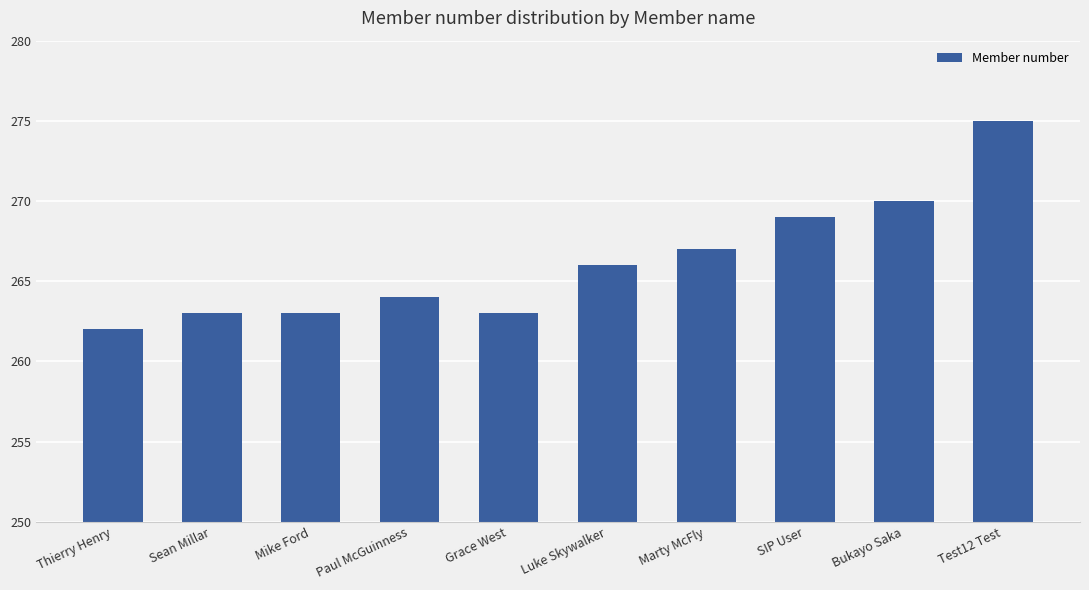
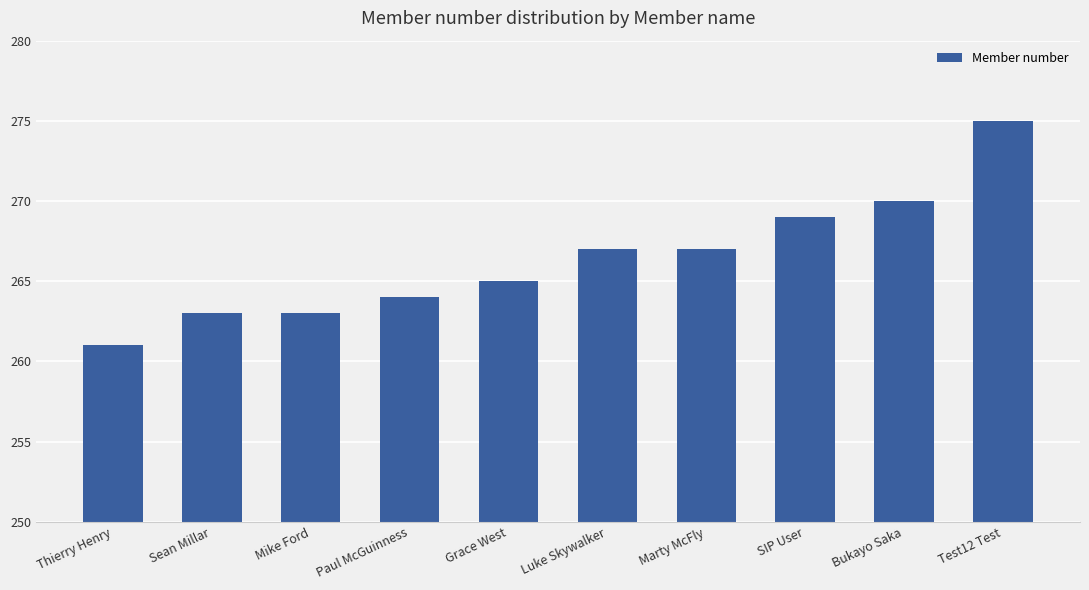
Thierry Henry: 262 -> 261
Grace West: 263 -> 265
Luke Skywalker: 266 -> 267
